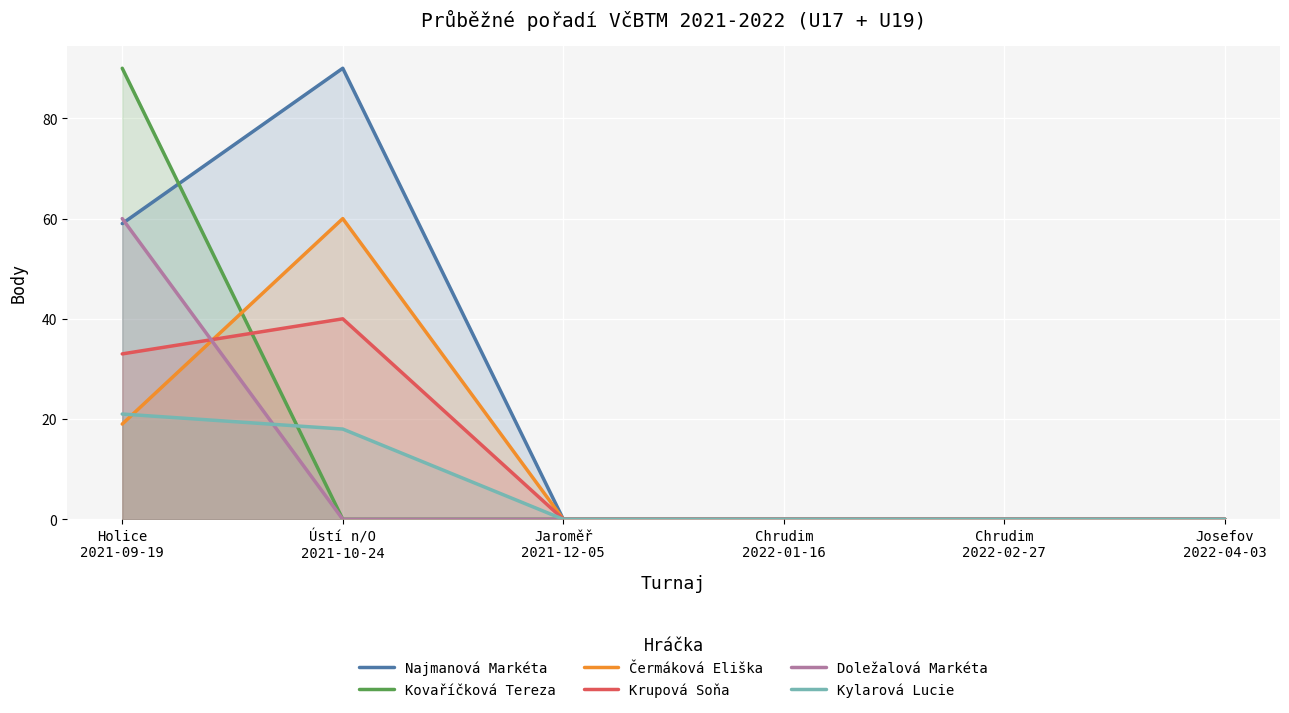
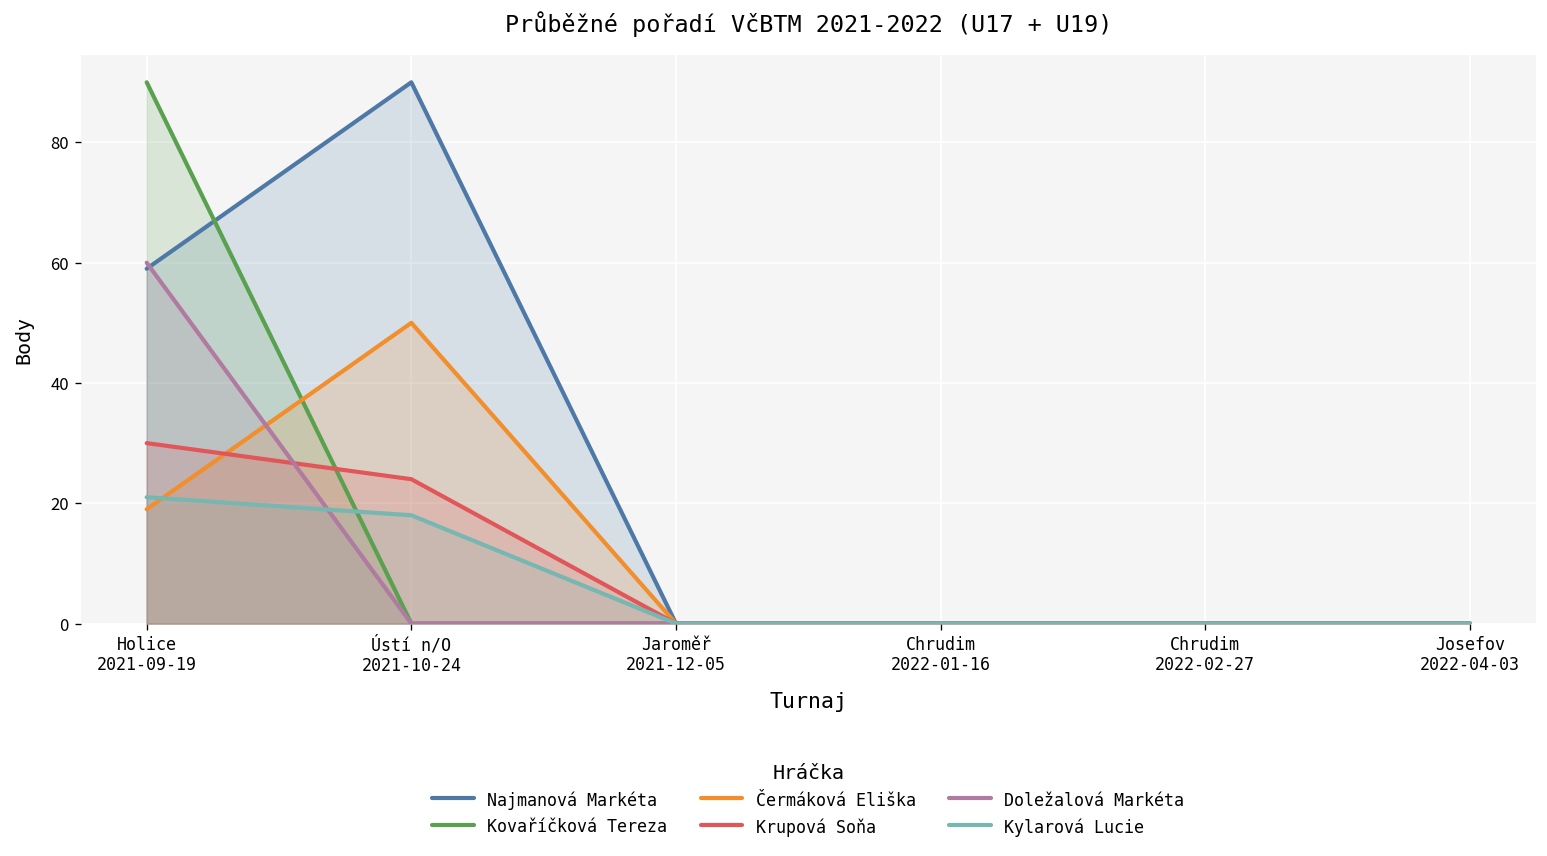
Krupová Soňa, Holice 2021-09-19: 33 -> 30
Čermáková Eliška, Ústí n/O 2021-10-24: 60 -> 50
Krupová Soňa, Ústí n/O 2021-10-24: 40 -> 24
